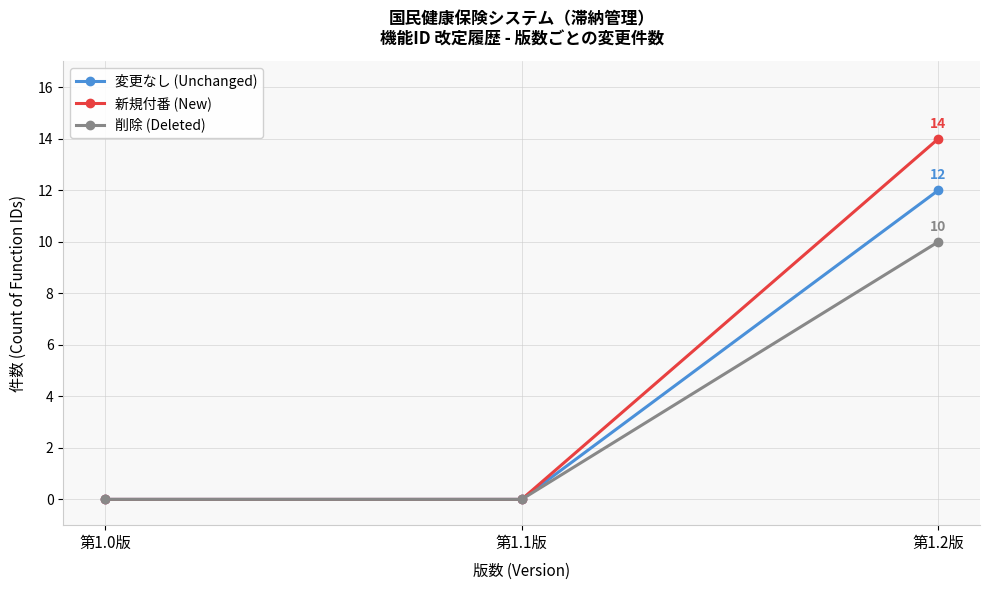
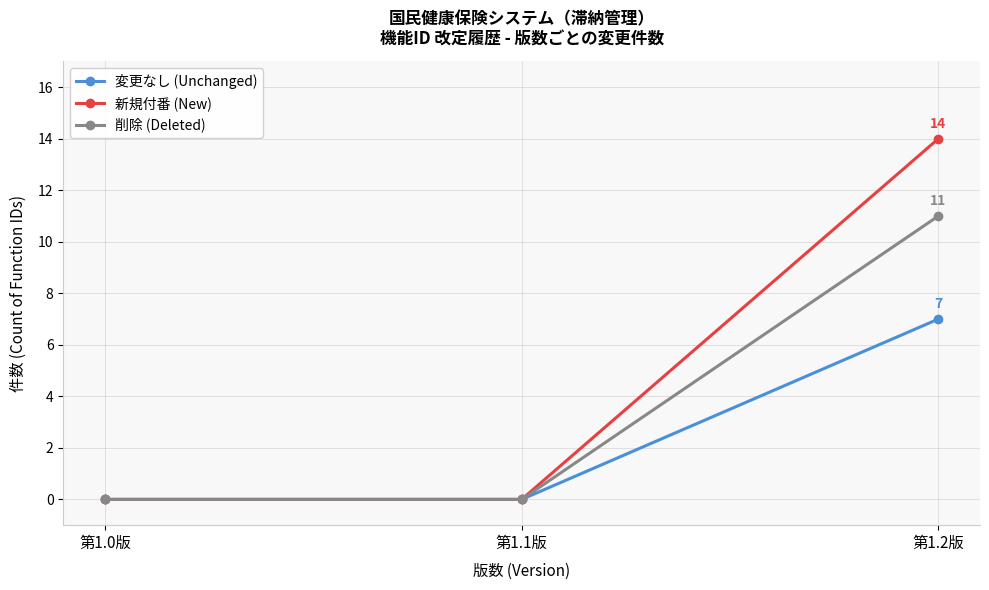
変更なし (Unchanged), 第1.2版: 12 -> 7
削除 (Deleted), 第1.2版: 10 -> 11
